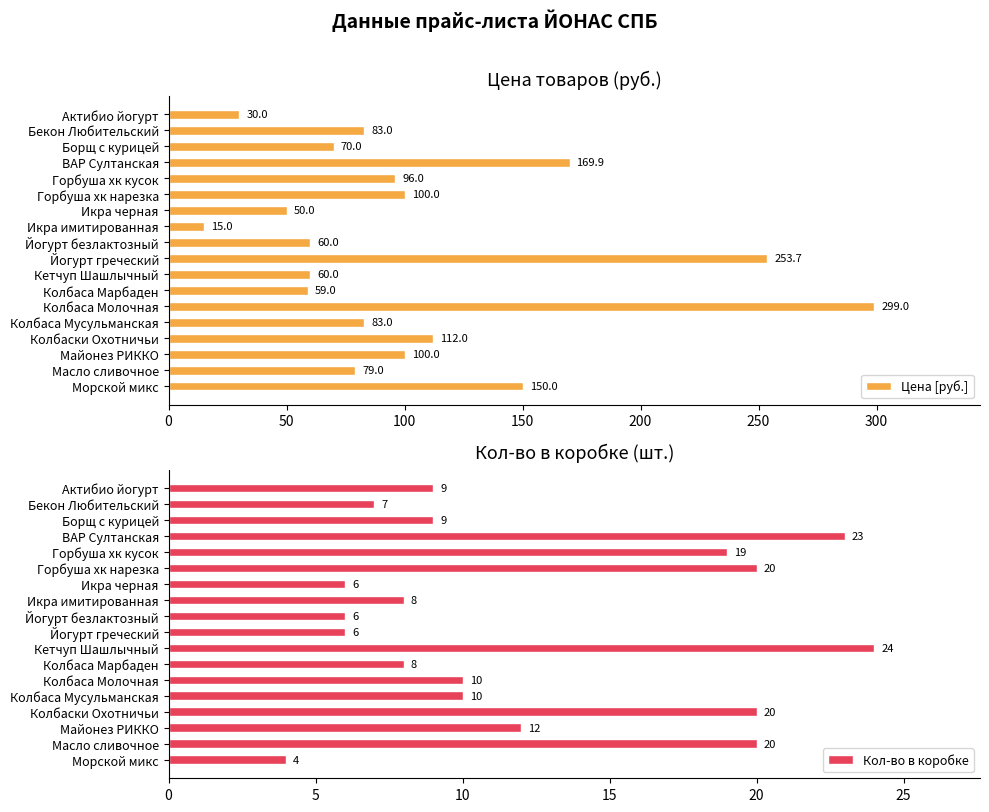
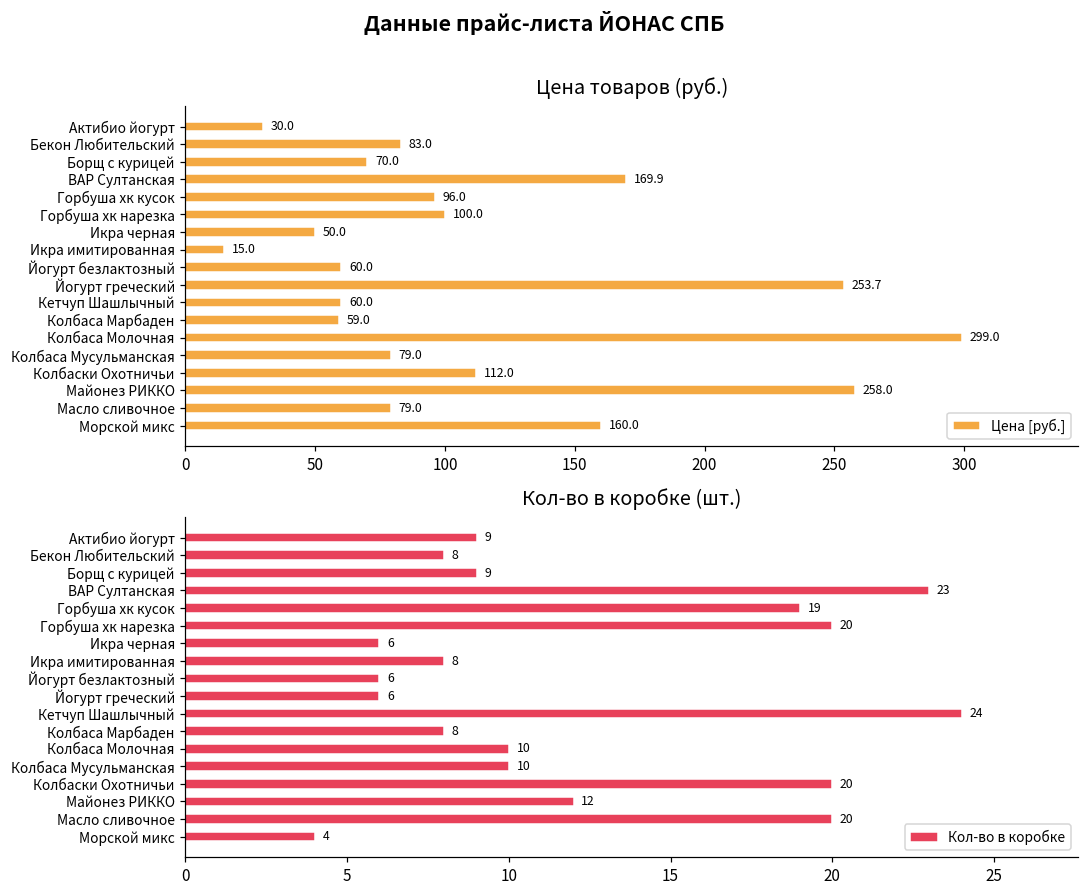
Цена товаров (руб.), Колбаса Мусульманская: 83.0 -> 79.0
Цена товаров (руб.), Майонез РИККО: 100.0 -> 258.0
Цена товаров (руб.), Морской микс: 150.0 -> 160.0
Кол-во в коробке (шт.), Бекон Любительский: 7 -> 8
